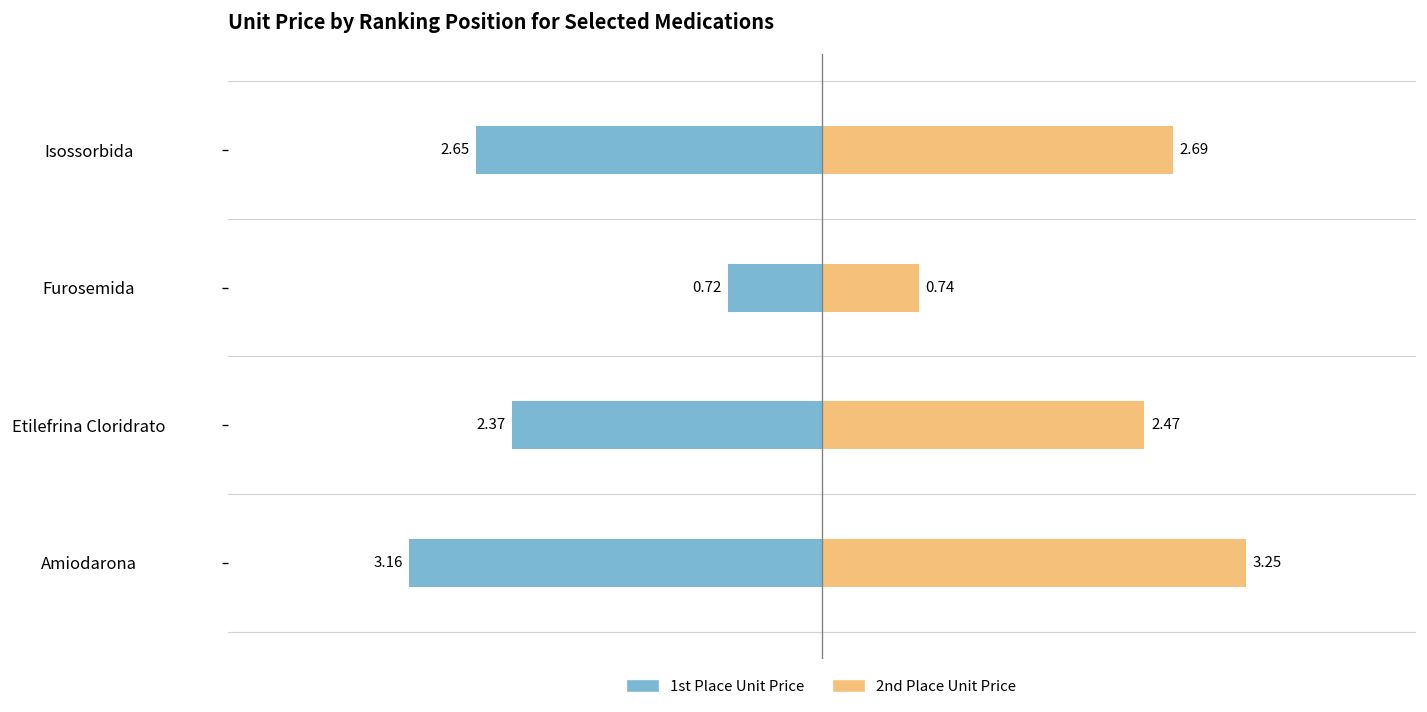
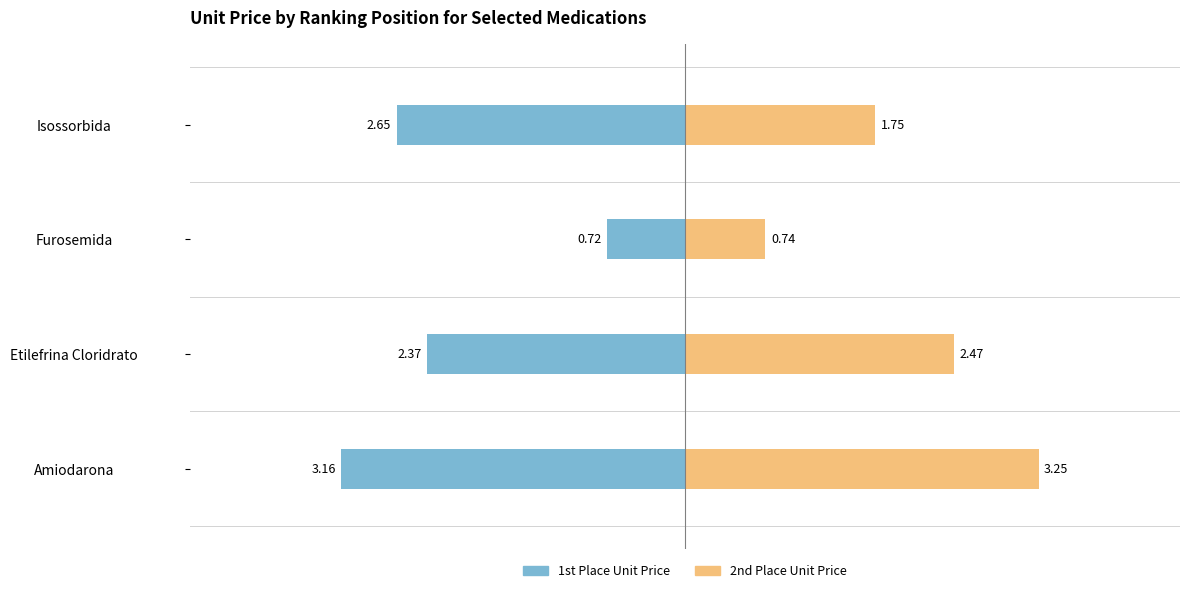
2nd Place Unit Price, Isossorbida: 2.69 -> 1.75
